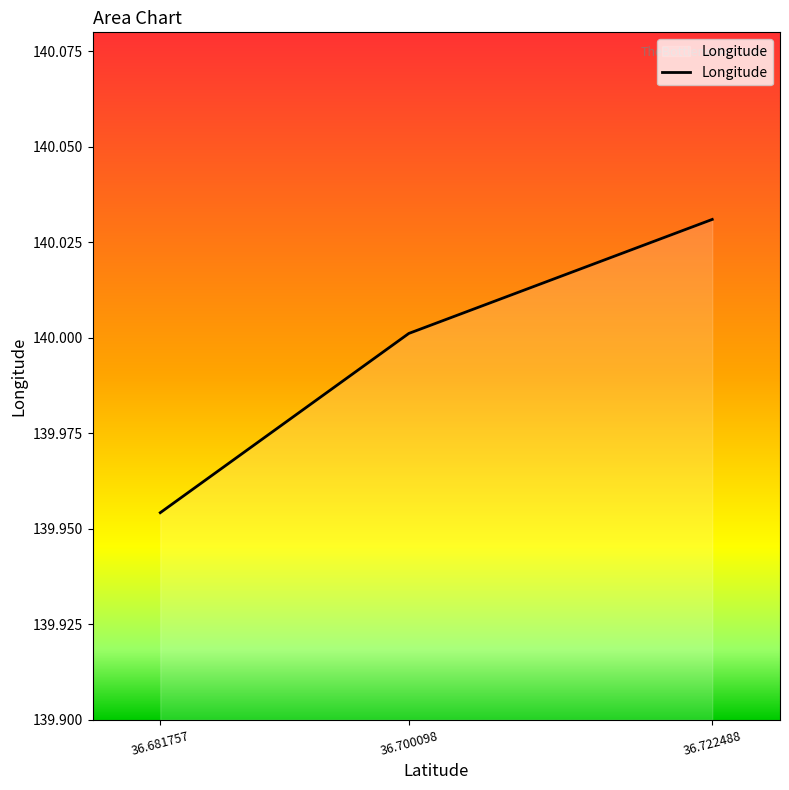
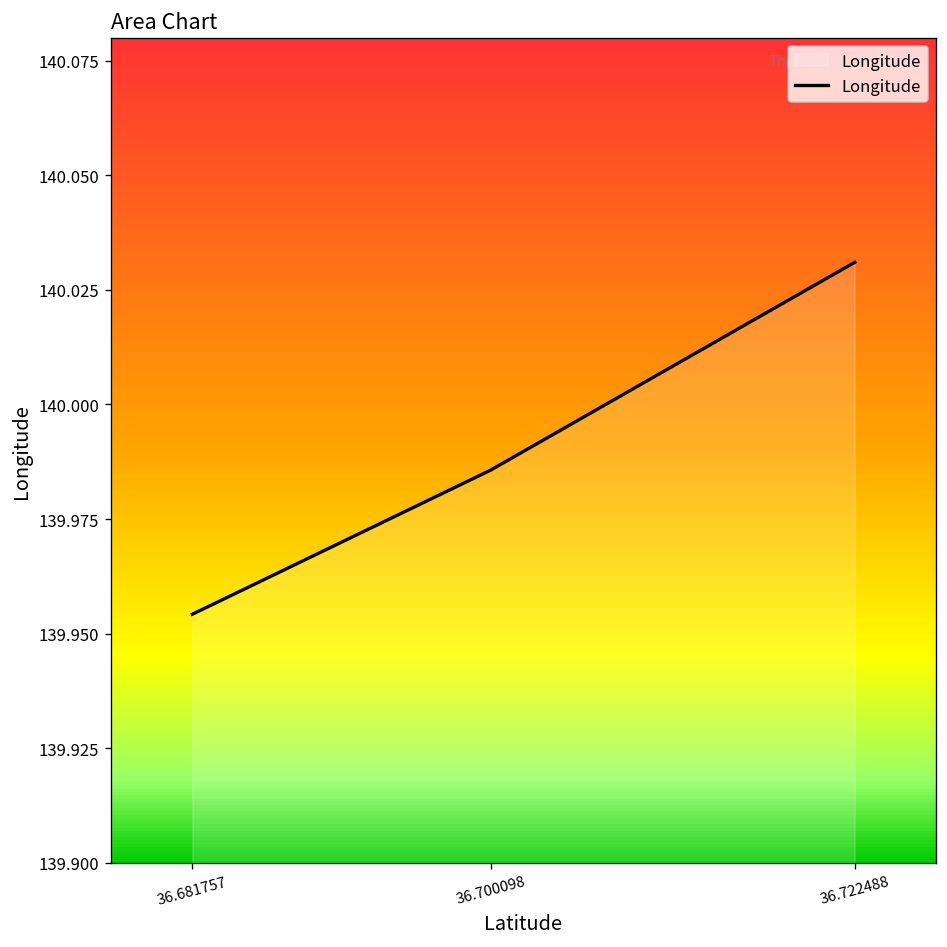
36.700098: 140.001 -> 139.986
